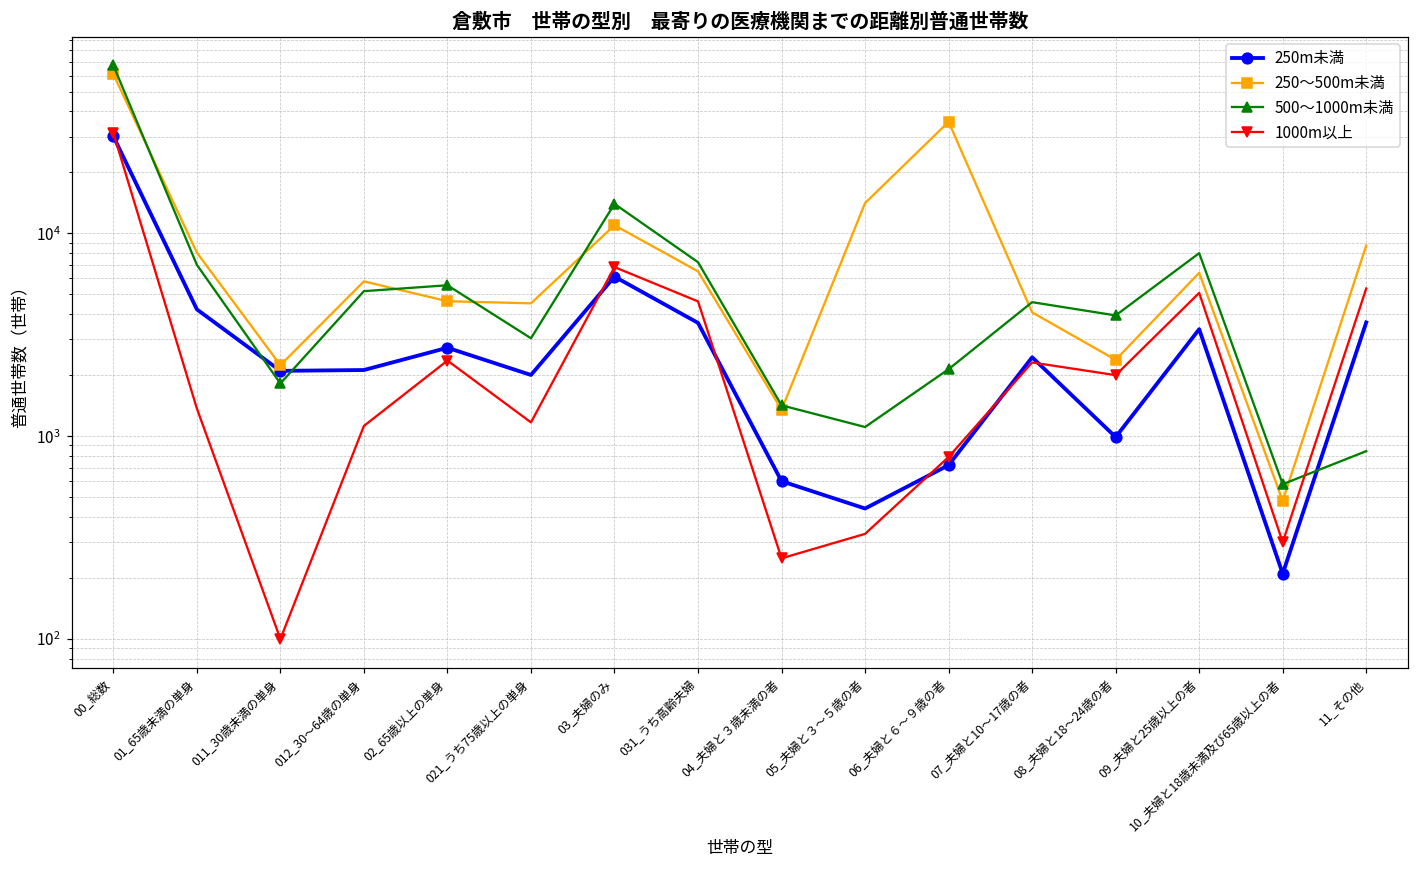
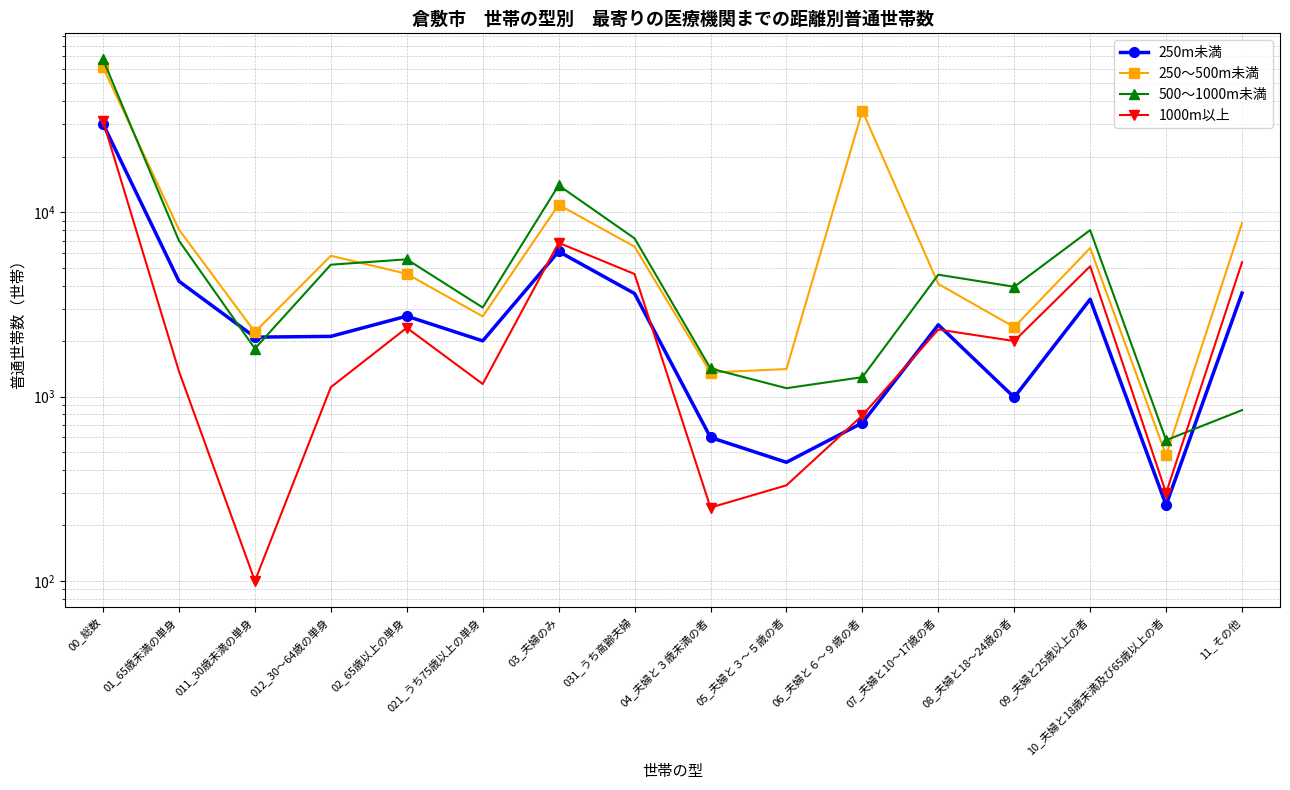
250～500m未満, 021_うち75歳以上の単身: 4500 -> 2700
250～500m未満, 05_夫婦と３～５歳の者: 14000 -> 1400
500～1000m未満, 06_夫婦と６～９歳の者: 2100 -> 1300
250m未満, 10_夫婦と18歳未満及び65歳以上の者: 210 -> 260
